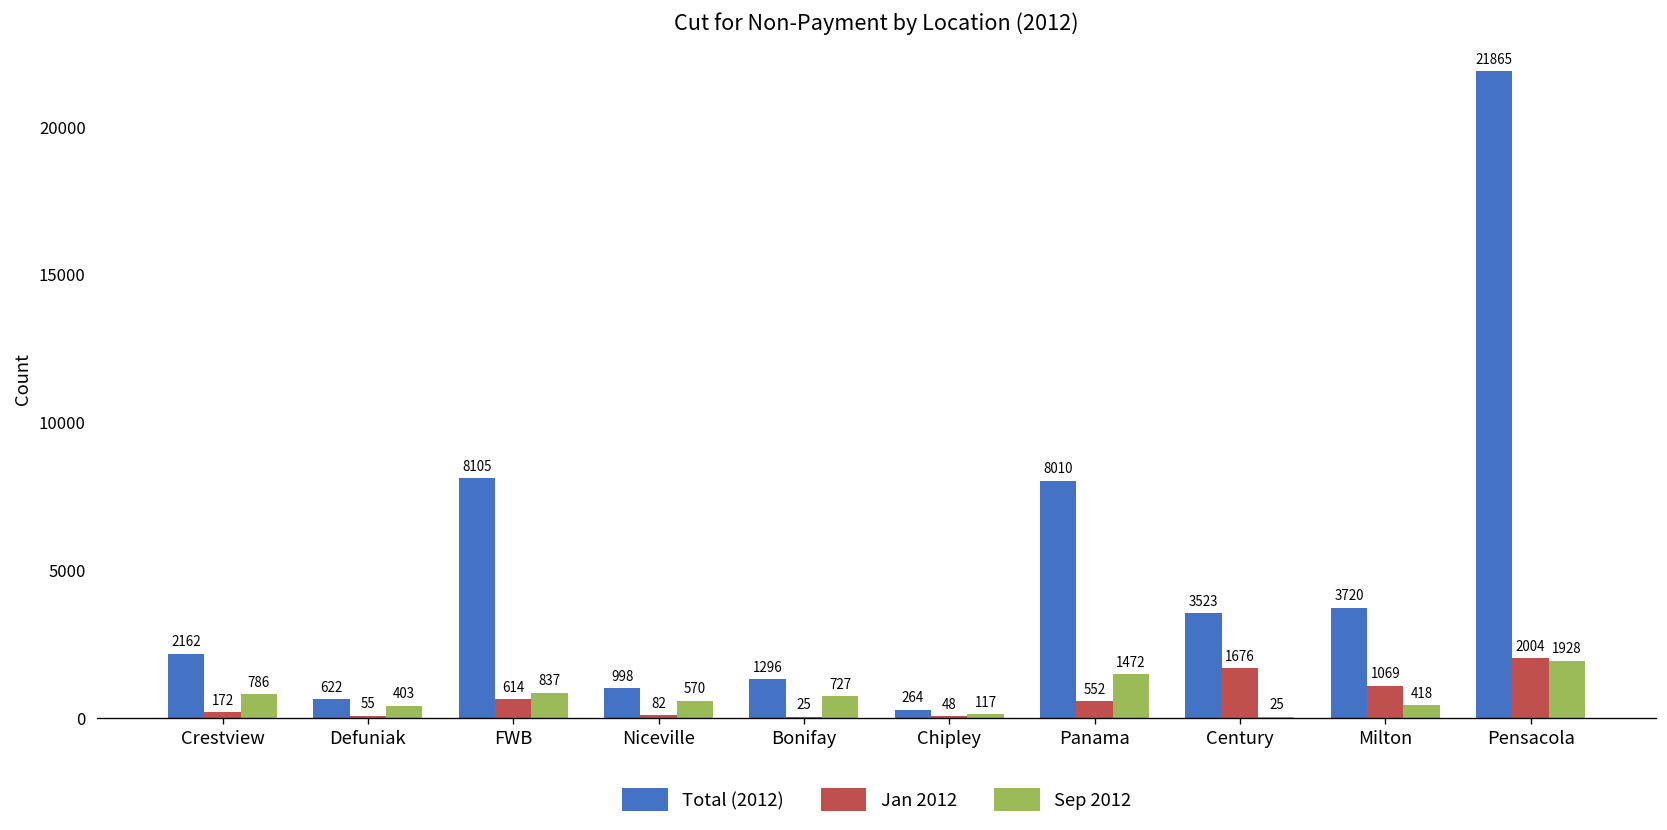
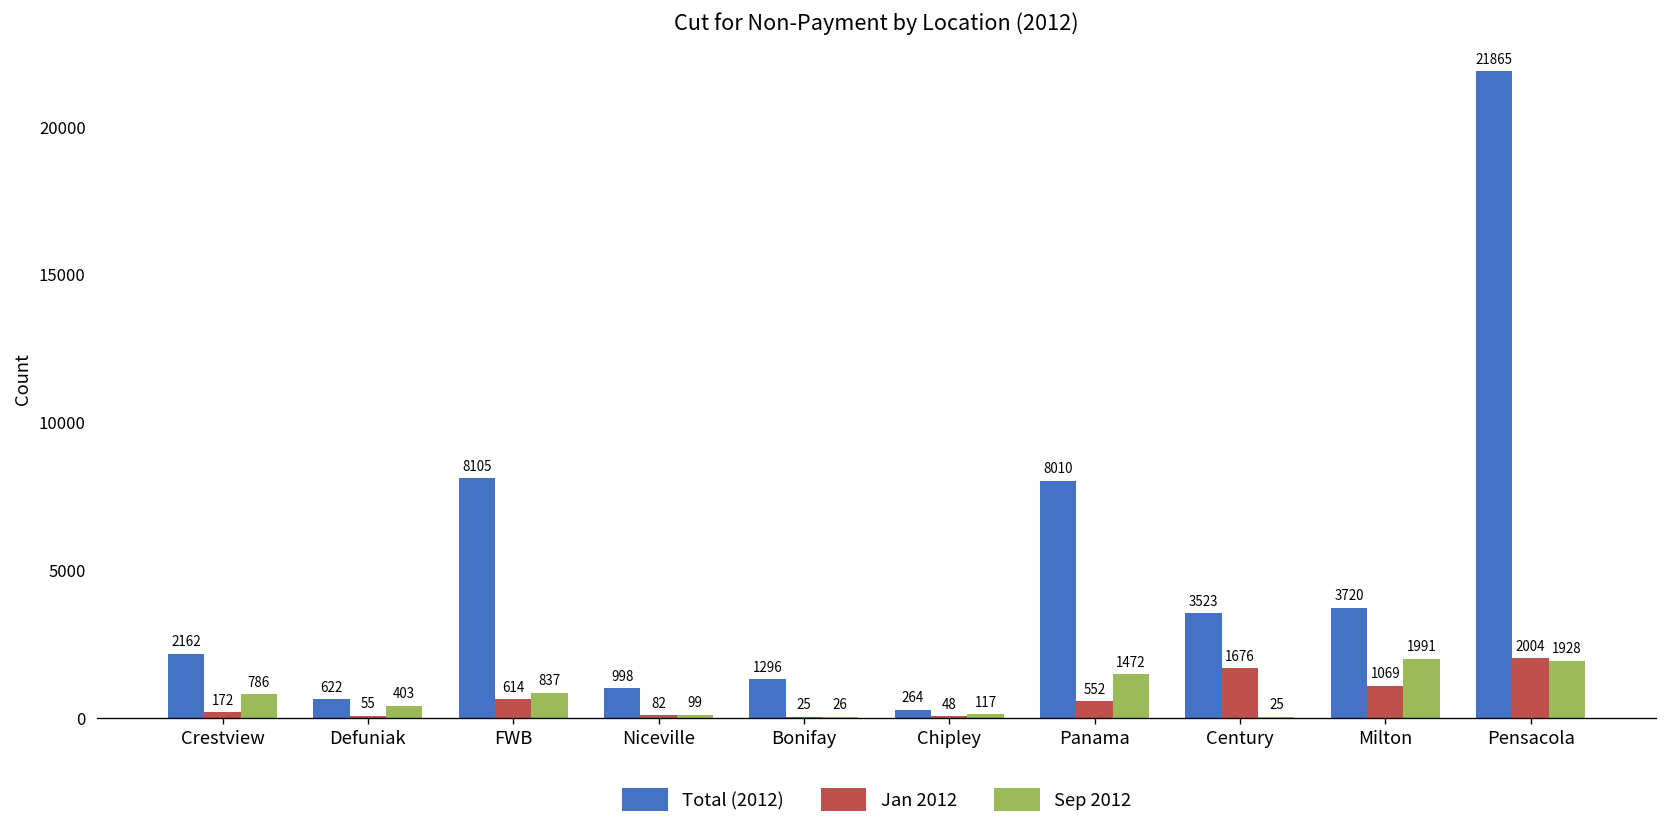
Sep 2012, Niceville: 570 -> 99
Sep 2012, Bonifay: 727 -> 26
Sep 2012, Milton: 418 -> 1991
